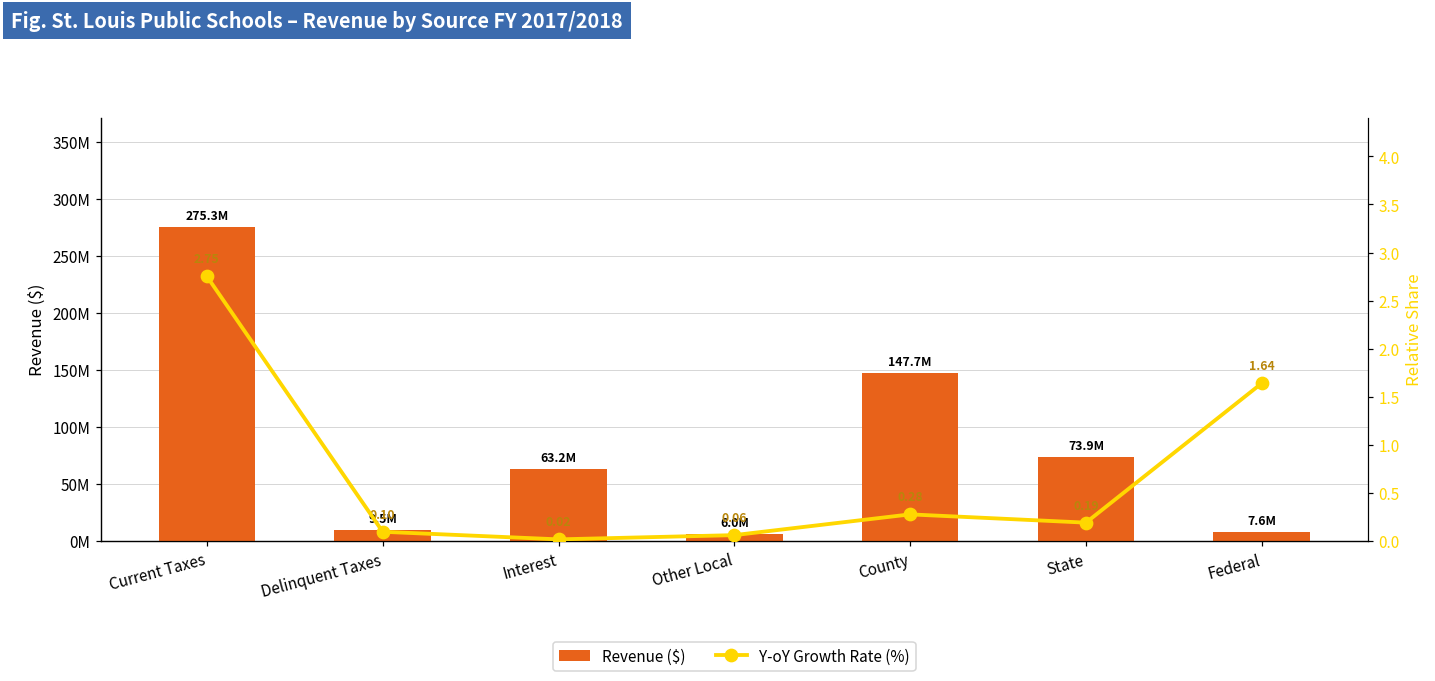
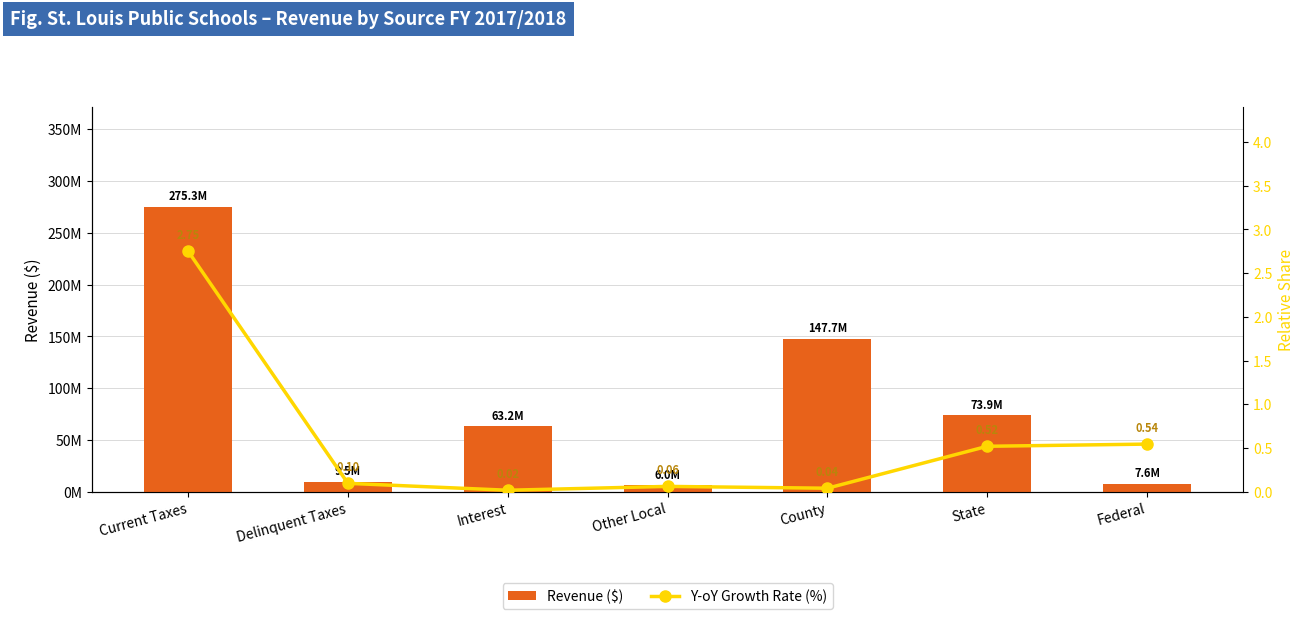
Y-oY Growth Rate (%), County: 0.28 -> 0.04
Y-oY Growth Rate (%), State: 0.19 -> 0.52
Y-oY Growth Rate (%), Federal: 1.64 -> 0.54
